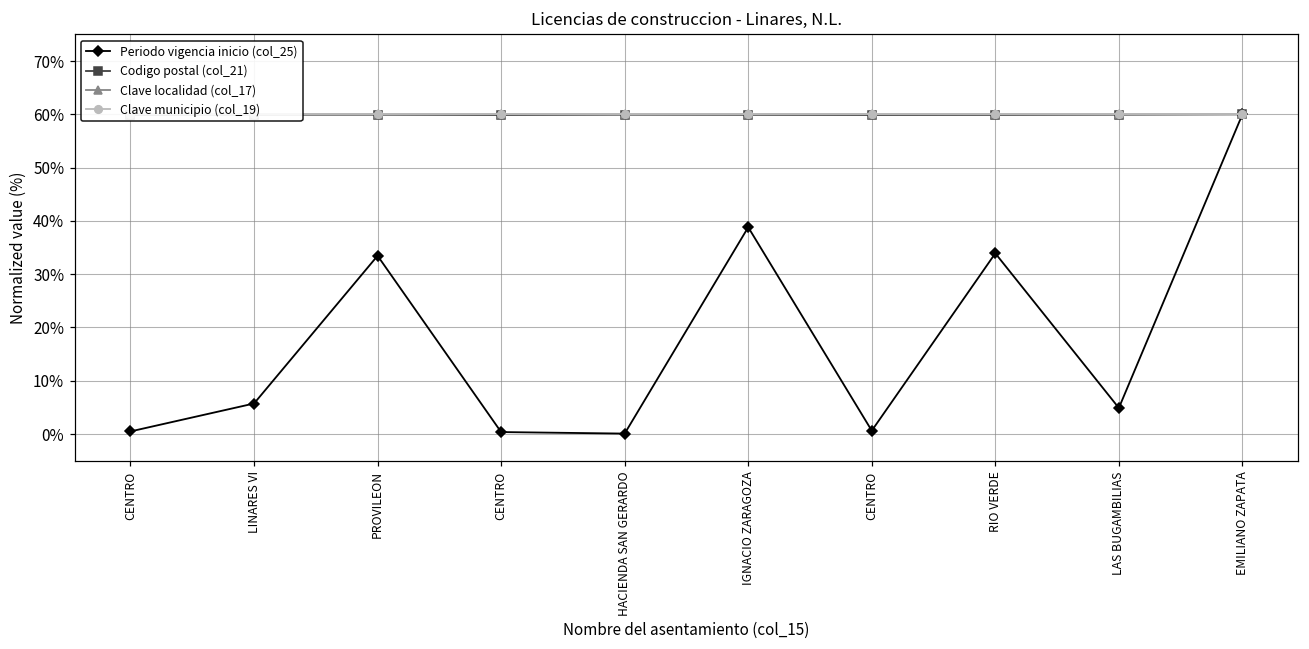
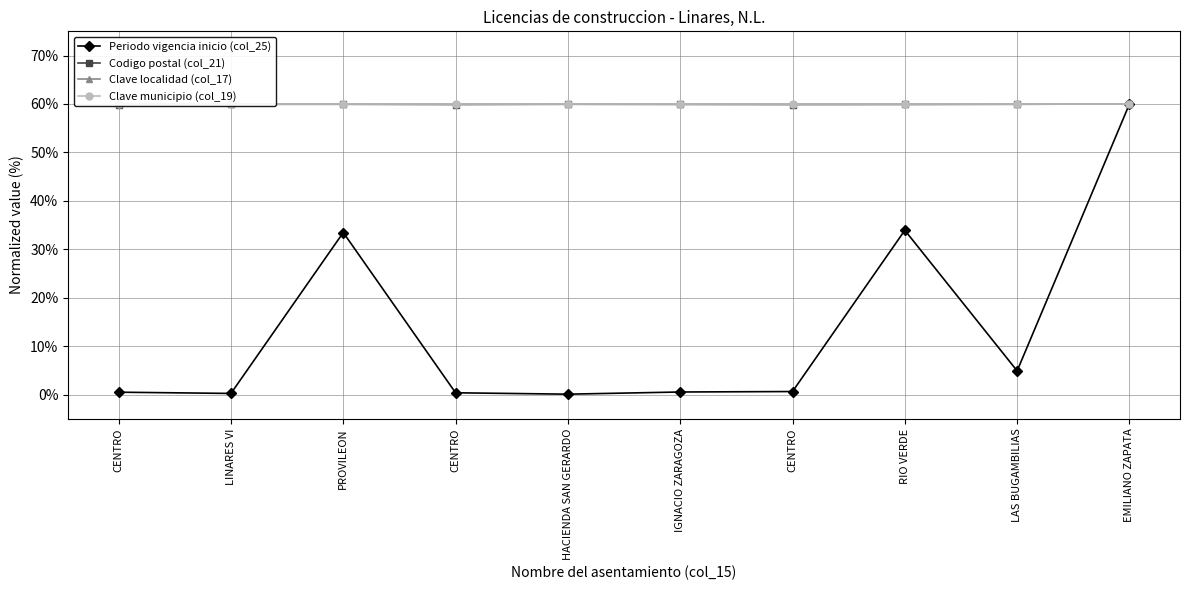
Periodo vigencia inicio (col_25), LINARES VI: 6% -> 0%
Periodo vigencia inicio (col_25), IGNACIO ZARAGOZA: 39% -> 1%
